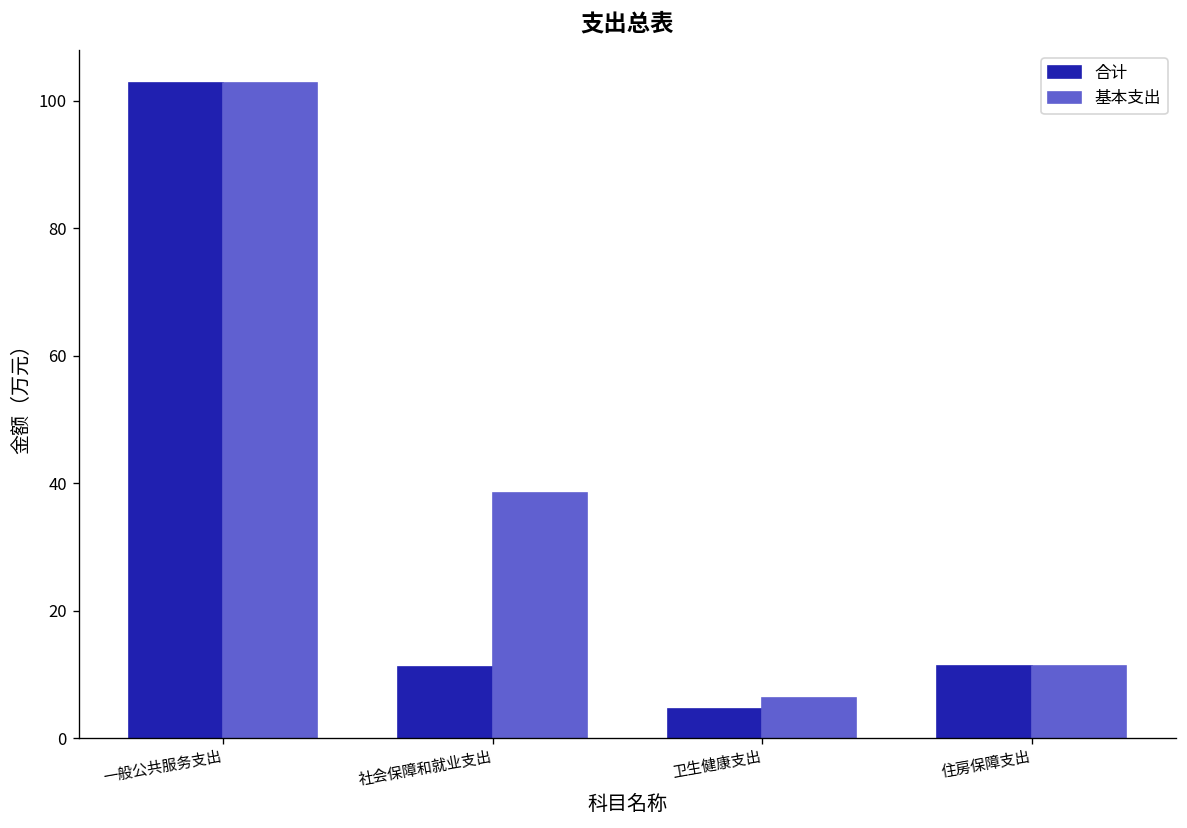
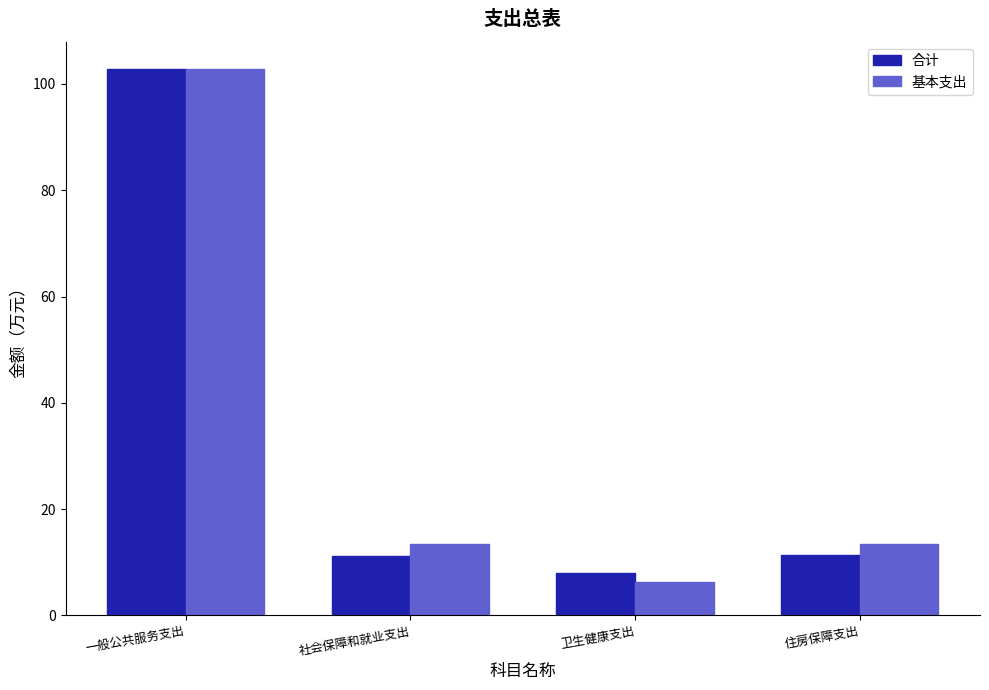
基本支出, 社会保障和就业支出: 38 -> 13
合计, 卫生健康支出: 5 -> 8
基本支出, 住房保障支出: 11 -> 13
